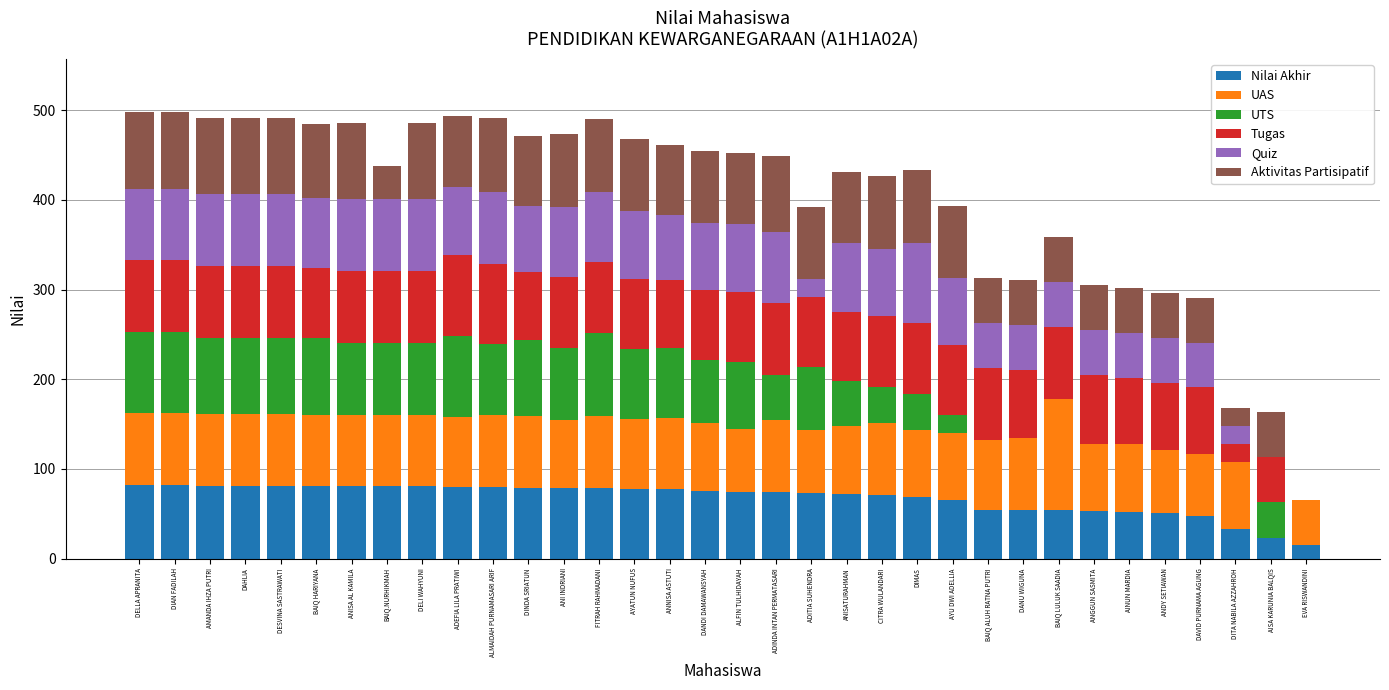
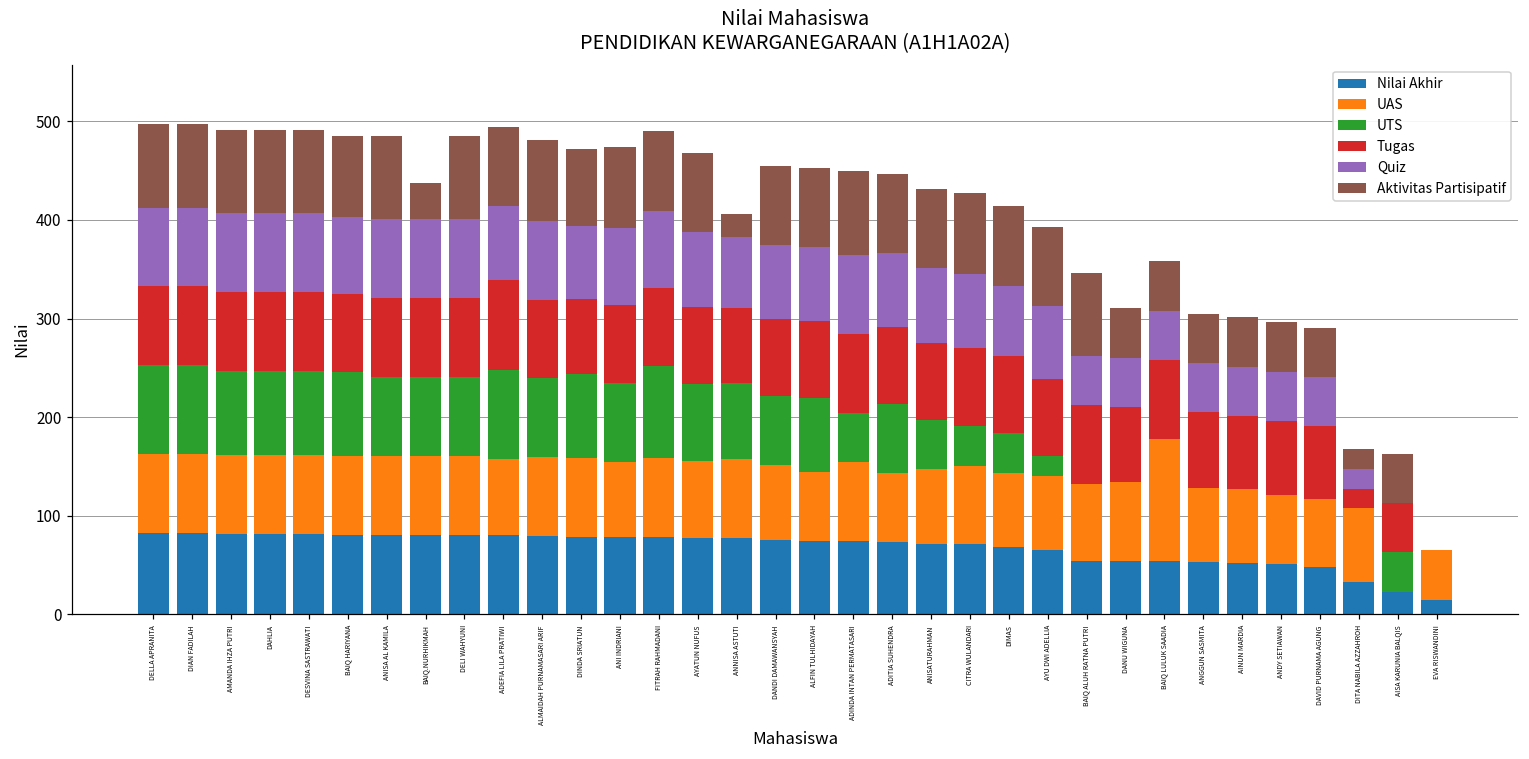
Tugas, ALMAIDAH PURNAMASARI ARIF: 90 -> 80
Aktivitas Partisipatif, ANNISA ASTUTI: 80 -> 20
Quiz, ADITIA SUHENDRA: 20 -> 80
Quiz, DIMAS: 90 -> 70
Aktivitas Partisipatif, BAIQ ALUH RATNA PUTRI: 50 -> 80
